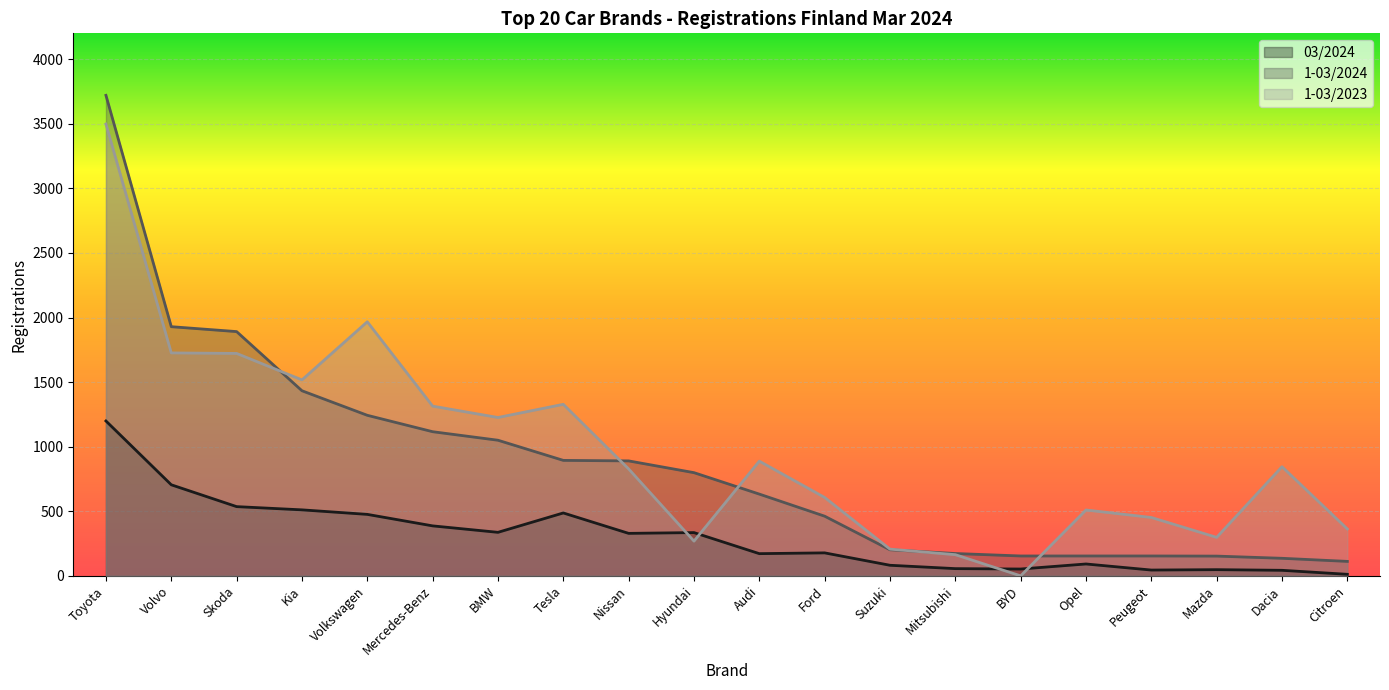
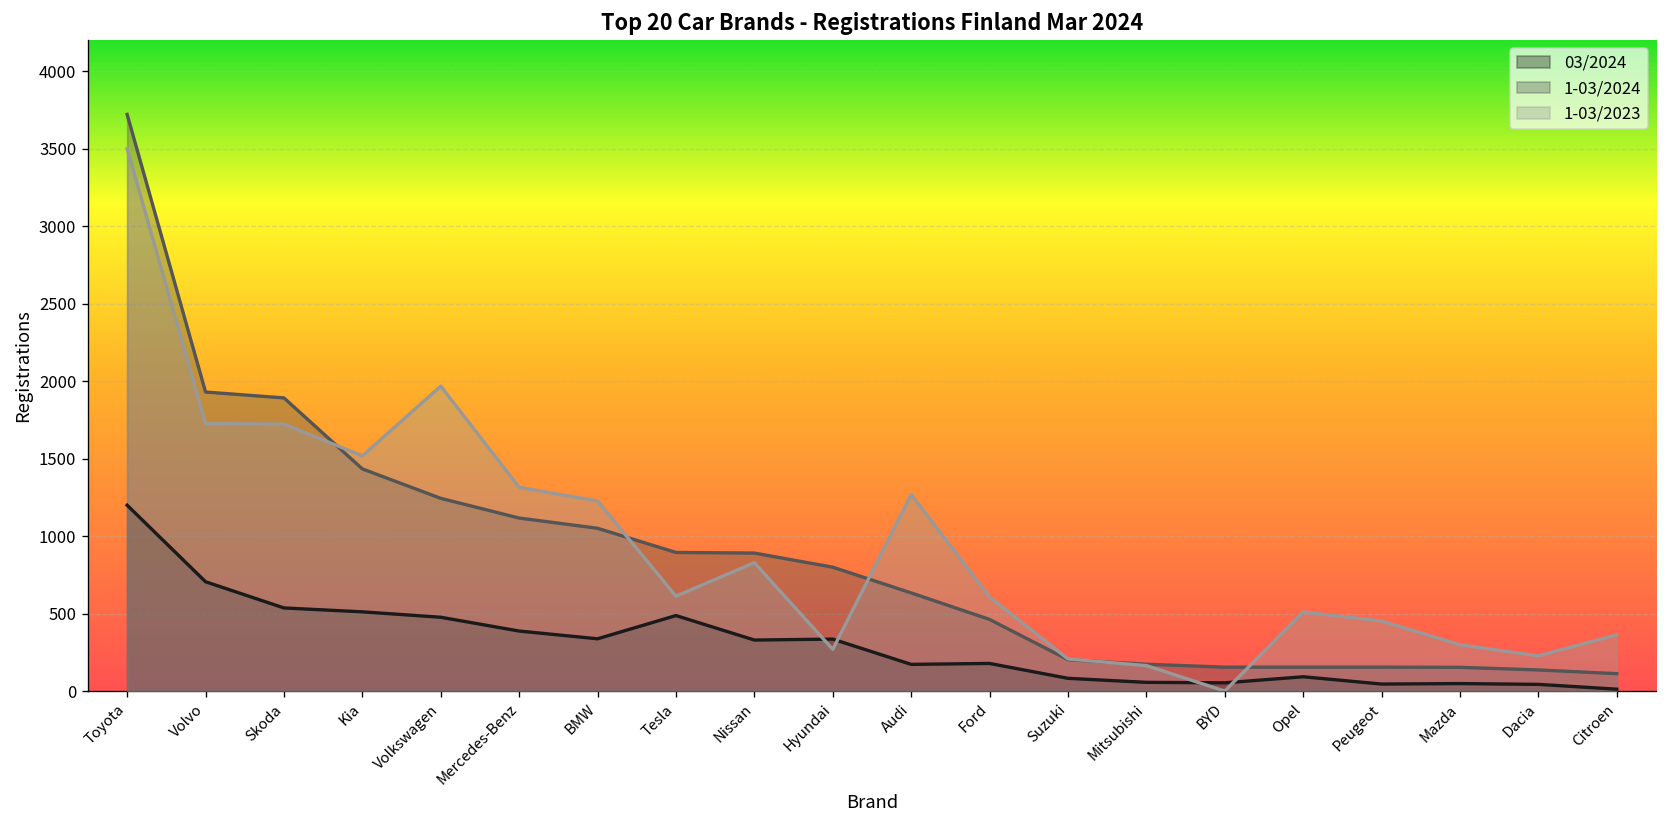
1-03/2023, Tesla: 1330 -> 610
1-03/2023, Audi: 890 -> 1270
1-03/2023, Dacia: 850 -> 230
